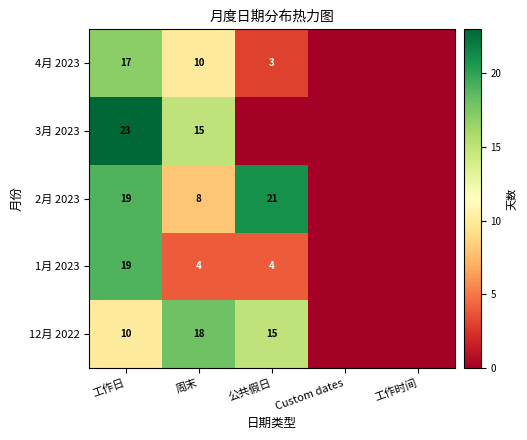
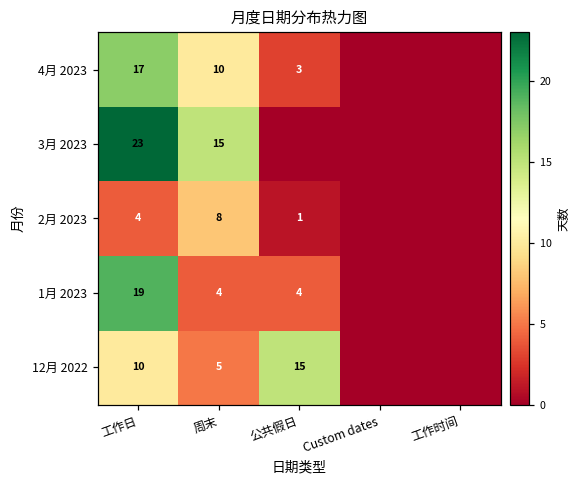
2月 2023, 工作日: 19 -> 4
2月 2023, 公共假日: 21 -> 1
12月 2022, 周末: 18 -> 5
